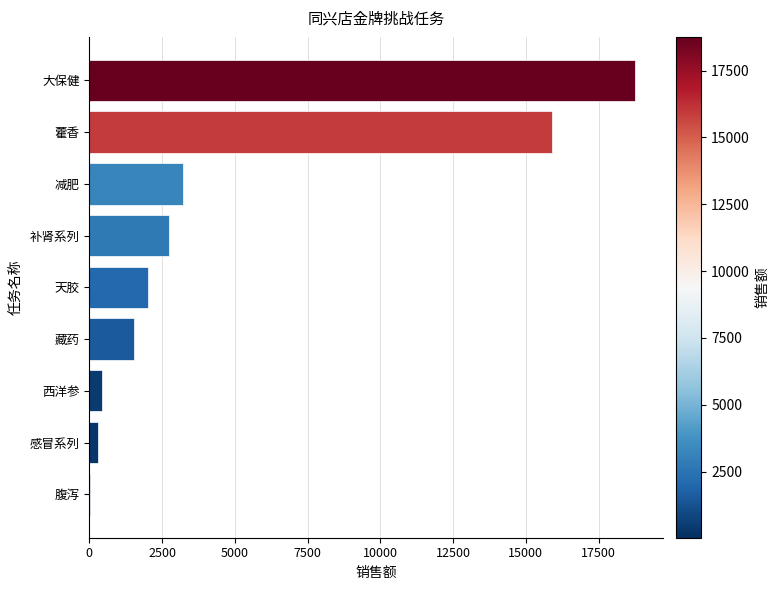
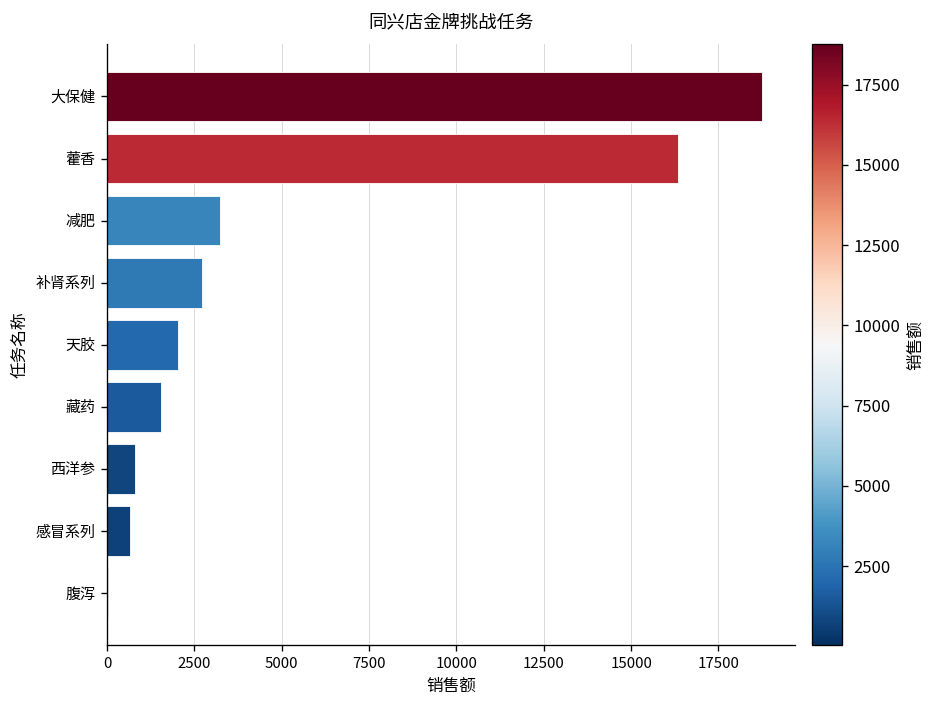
藿香: 15900 -> 16400
西洋参: 400 -> 800
感冒系列: 300 -> 700
